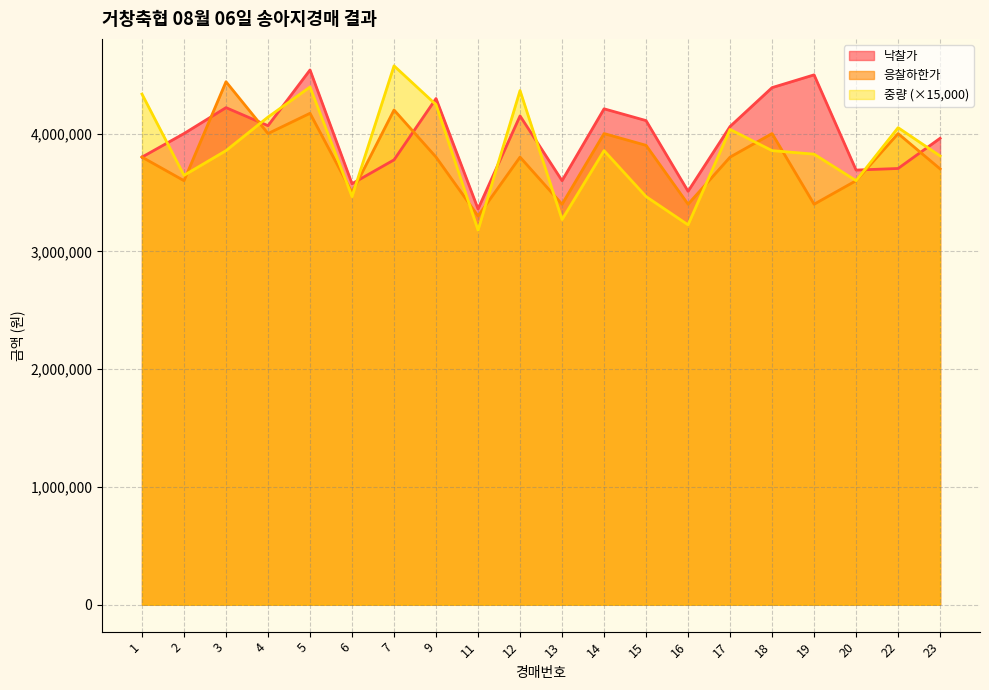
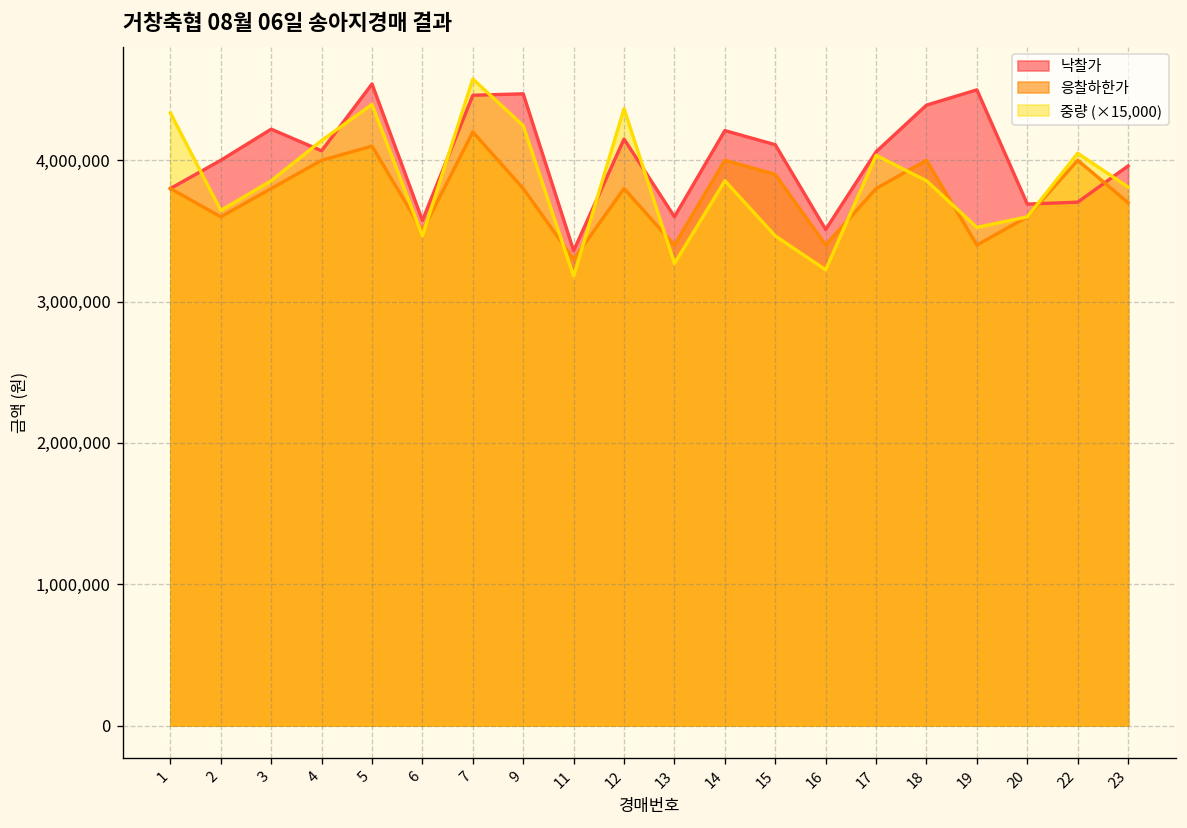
응찰하한가, 3: 4,440,000 -> 3,800,000
응찰하한가, 5: 4,170,000 -> 4,100,000
낙찰가, 7: 3,780,000 -> 4,460,000
낙찰가, 9: 4,300,000 -> 4,470,000
중량 (×15,000), 19: 3,830,000 -> 3,530,000
